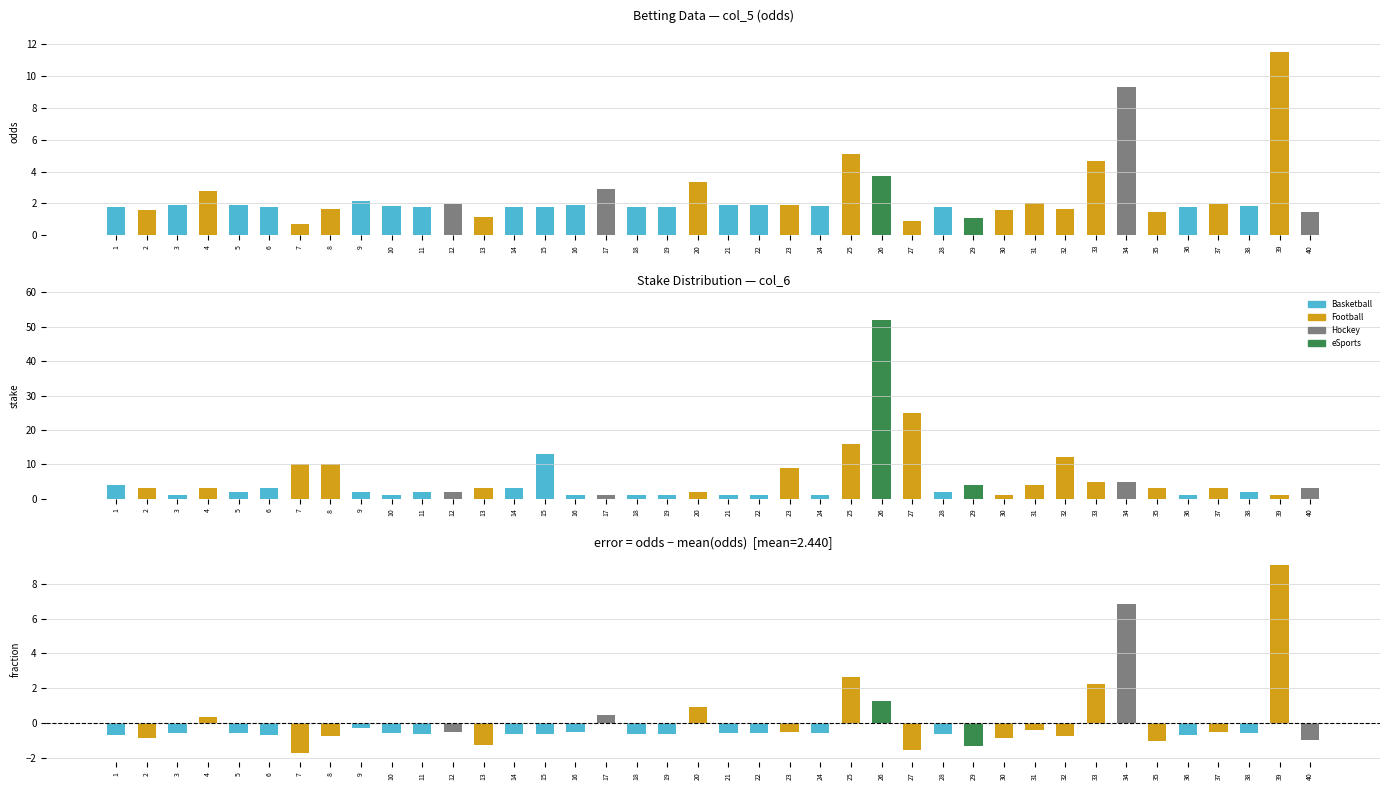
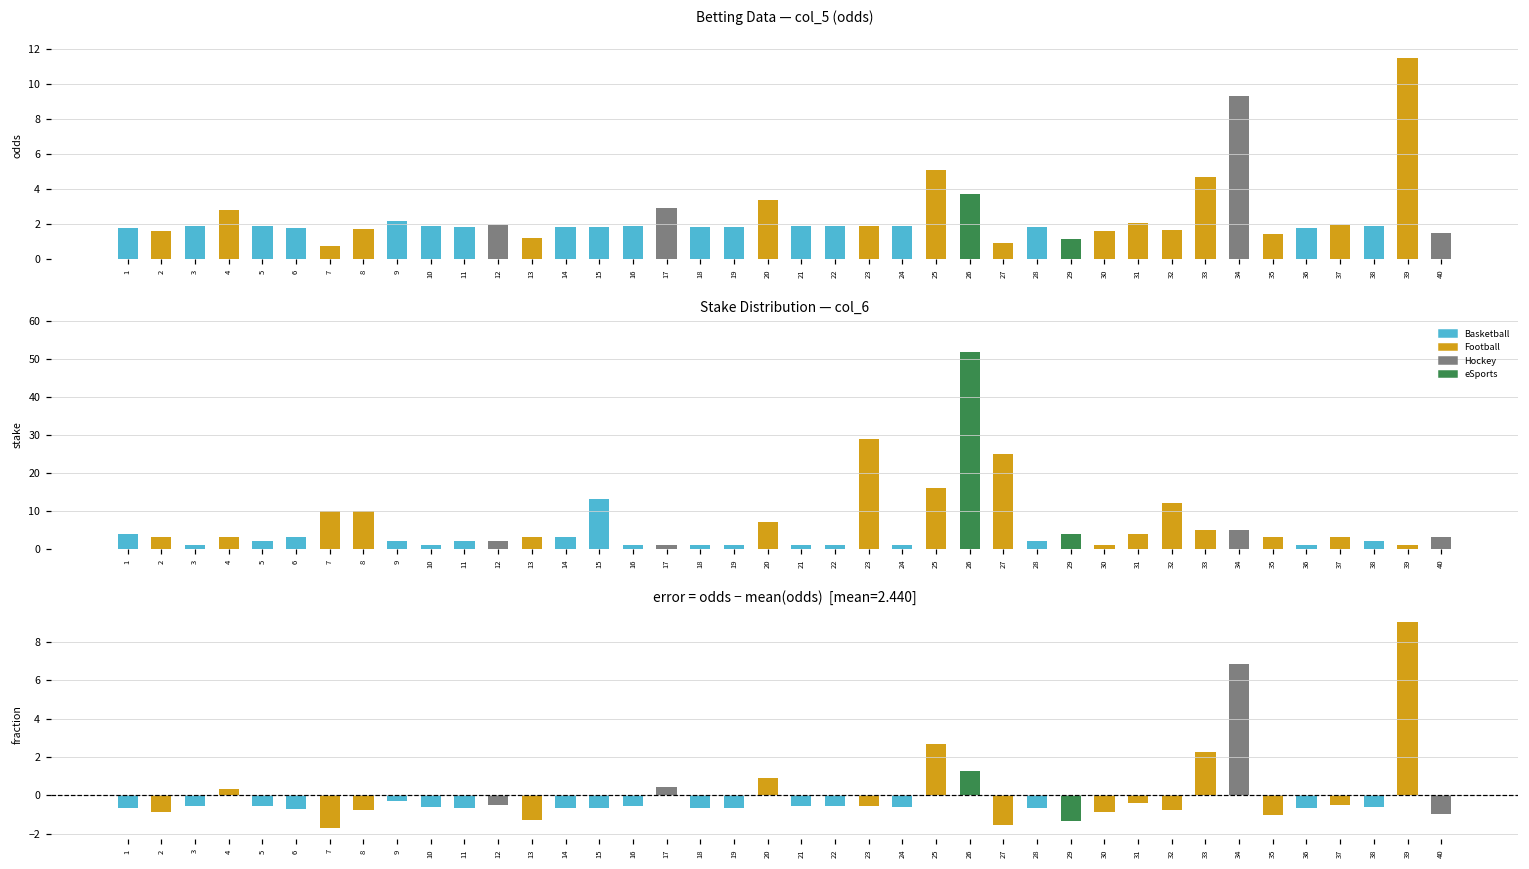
Stake Distribution — col_6, 20: 2 -> 7
Stake Distribution — col_6, 23: 9 -> 29
